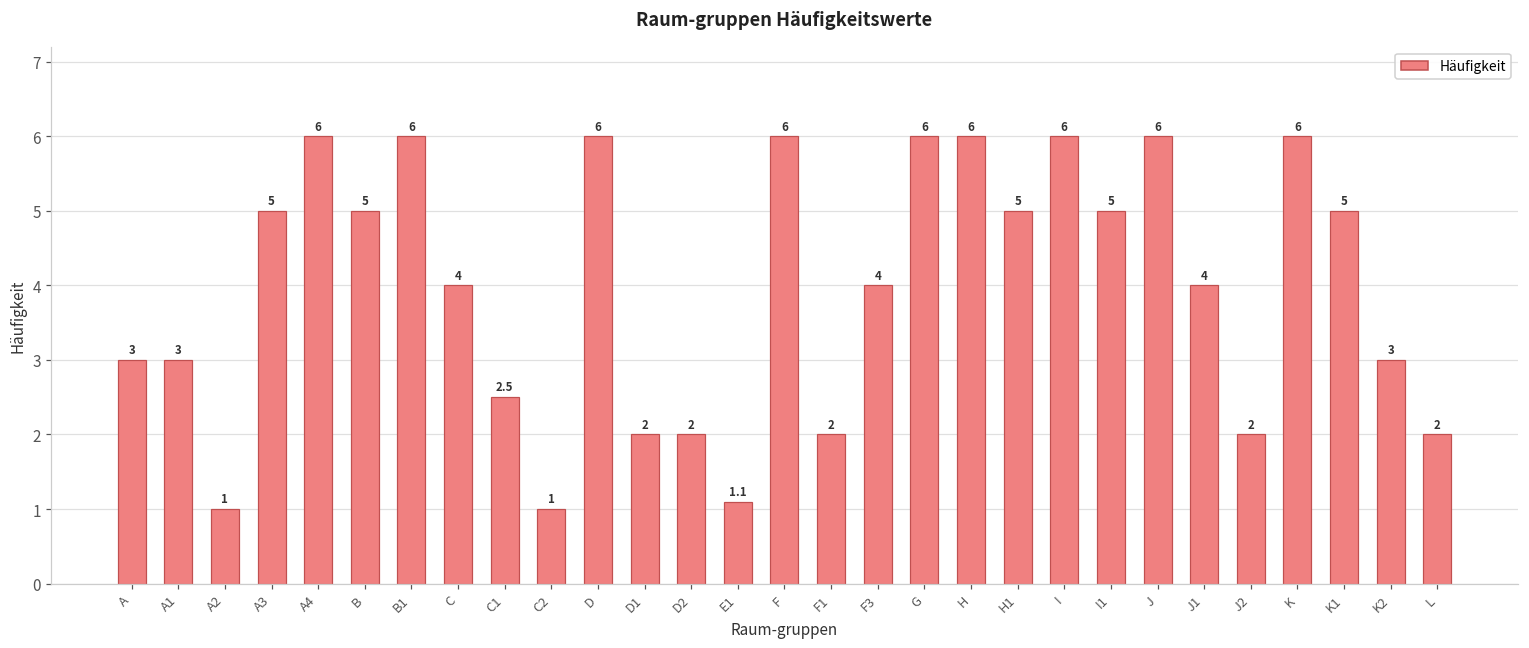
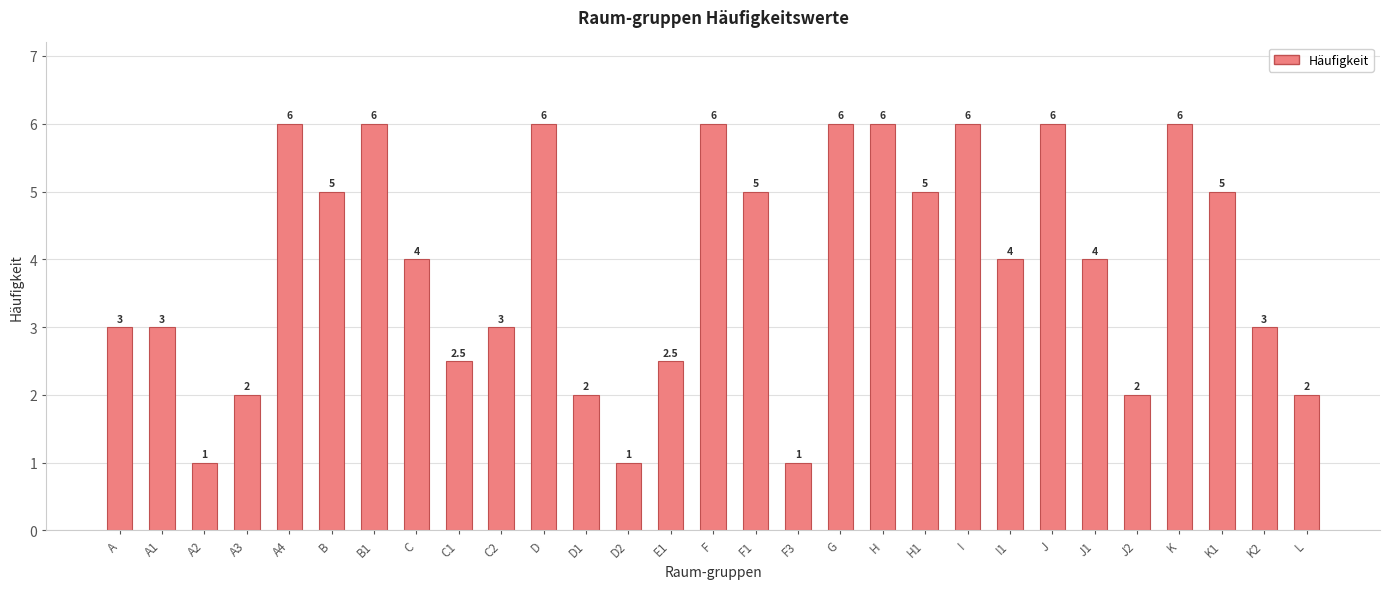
A3: 5 -> 2
C2: 1 -> 3
D2: 2 -> 1
E1: 1.1 -> 2.5
F1: 2 -> 5
F3: 4 -> 1
I1: 5 -> 4
